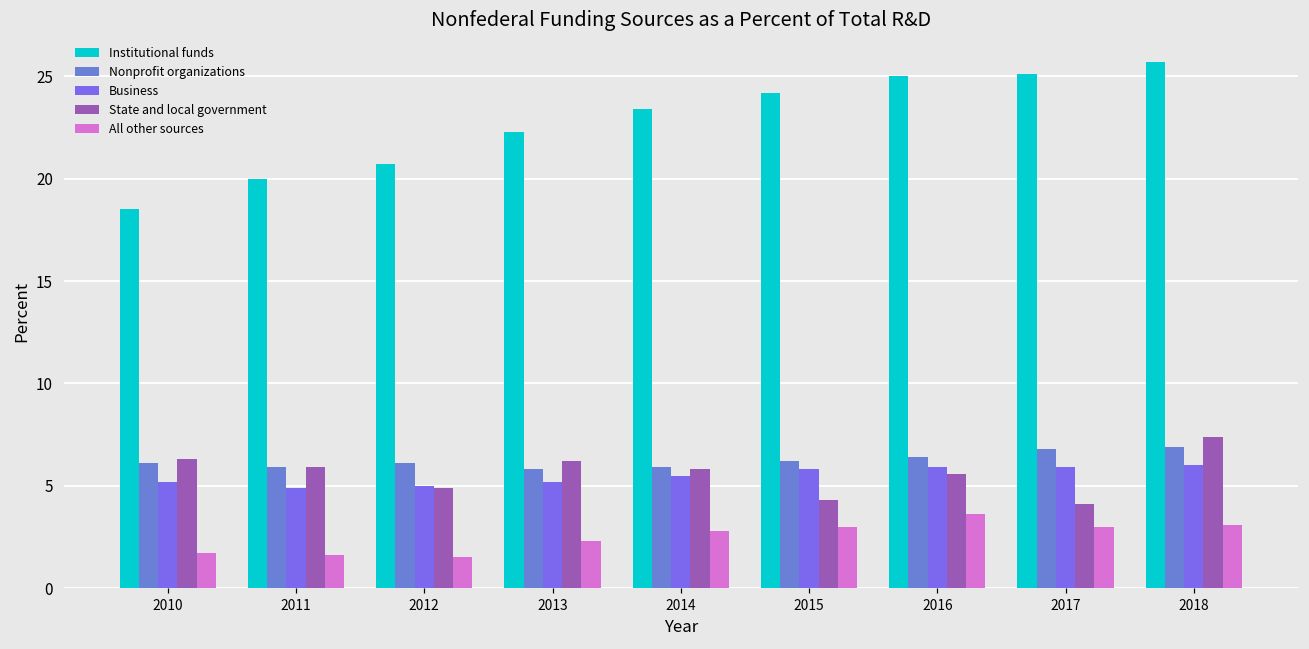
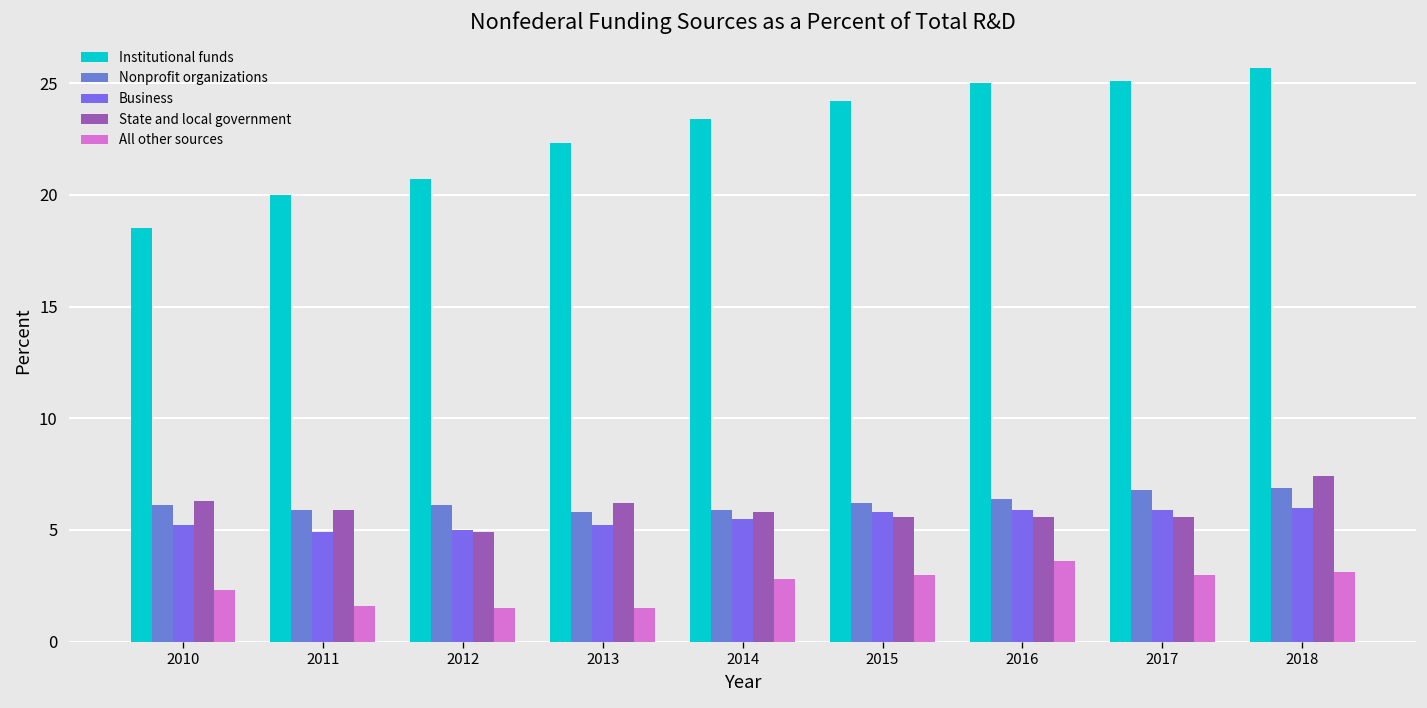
All other sources, 2010: 1.7 -> 2.3
All other sources, 2013: 2.3 -> 1.5
State and local government, 2015: 4.3 -> 5.6
State and local government, 2017: 4.1 -> 5.6
